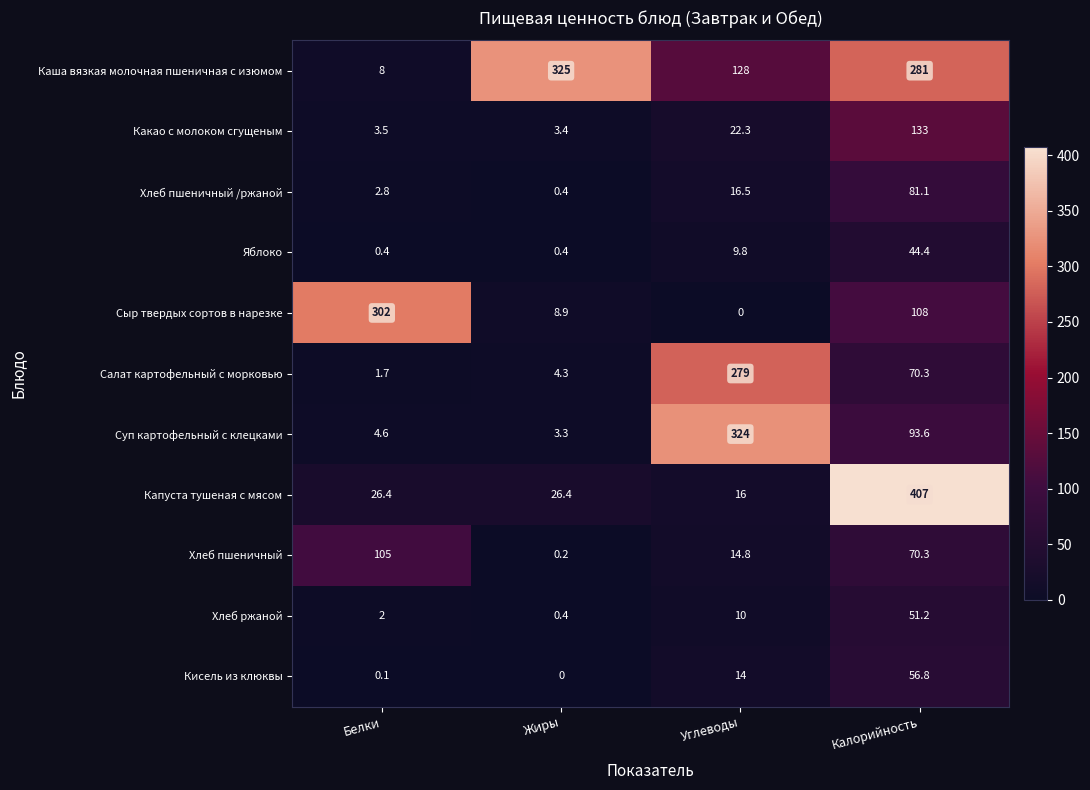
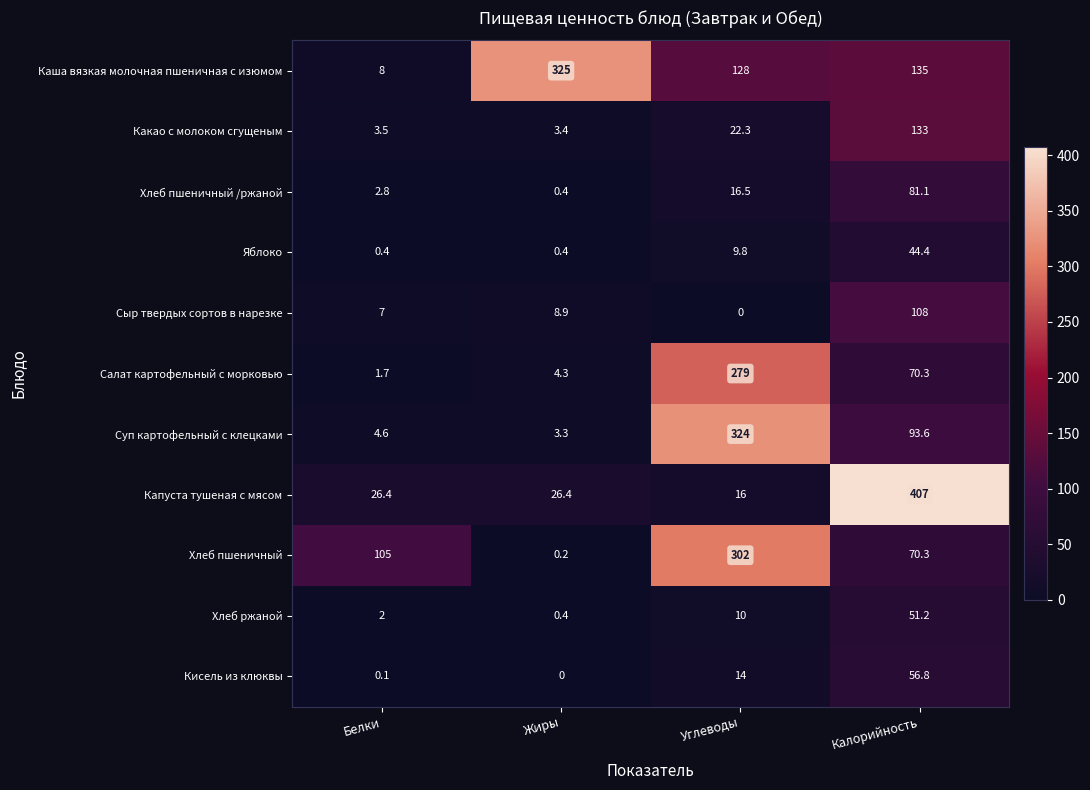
Каша вязкая молочная пшеничная с изюмом, Калорийность: 281 -> 135
Сыр твердых сортов в нарезке, Белки: 302 -> 7
Хлеб пшеничный, Углеводы: 14.8 -> 302
